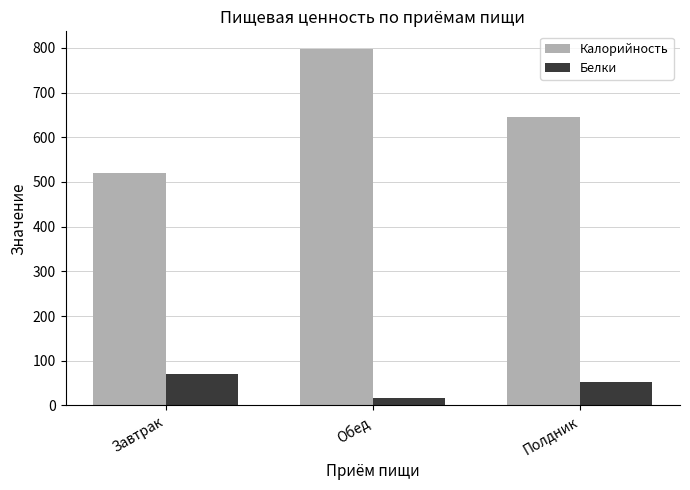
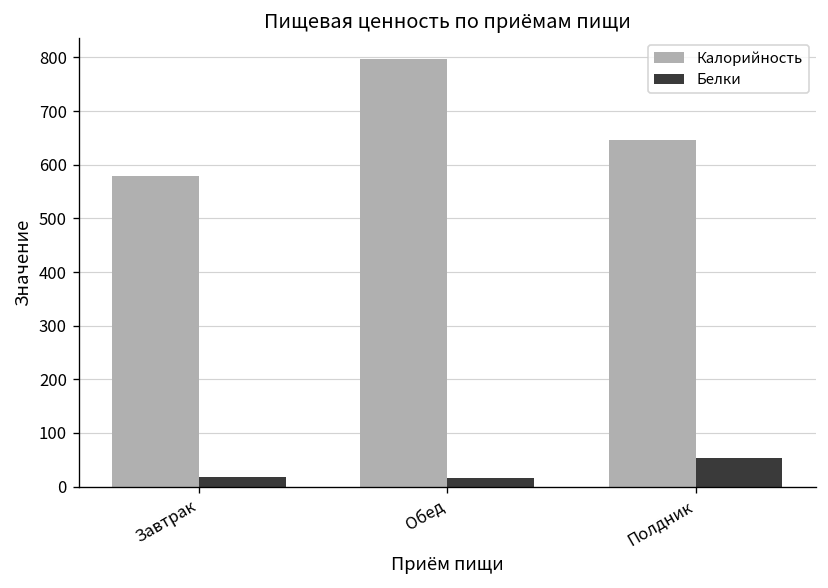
Калорийность, Завтрак: 520 -> 580
Белки, Завтрак: 70 -> 20
